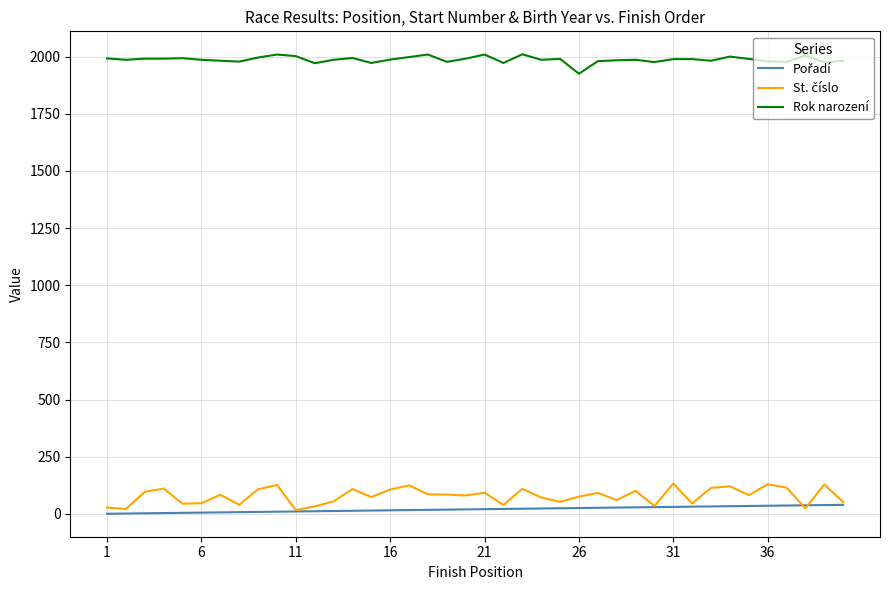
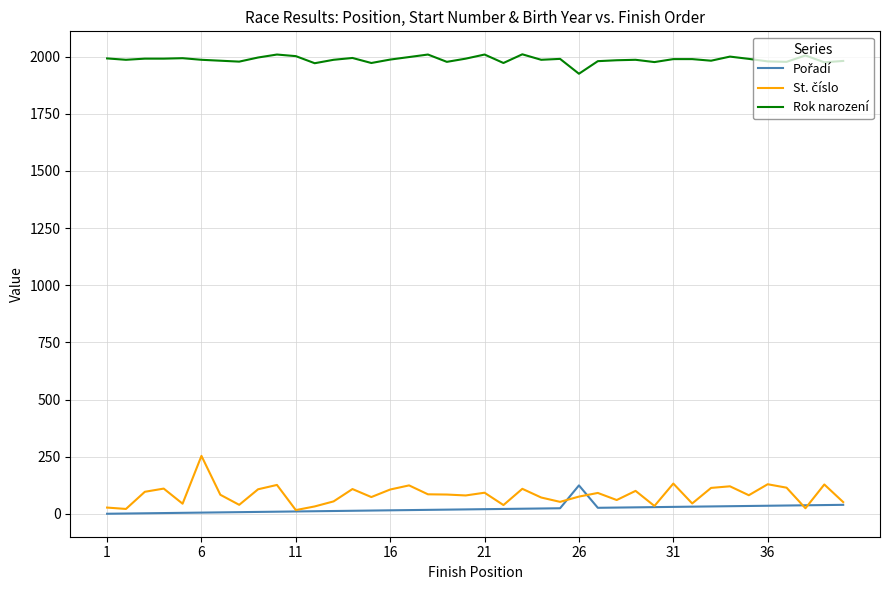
St. číslo, 6: 50 -> 250
Pořadí, 26: 30 -> 130
